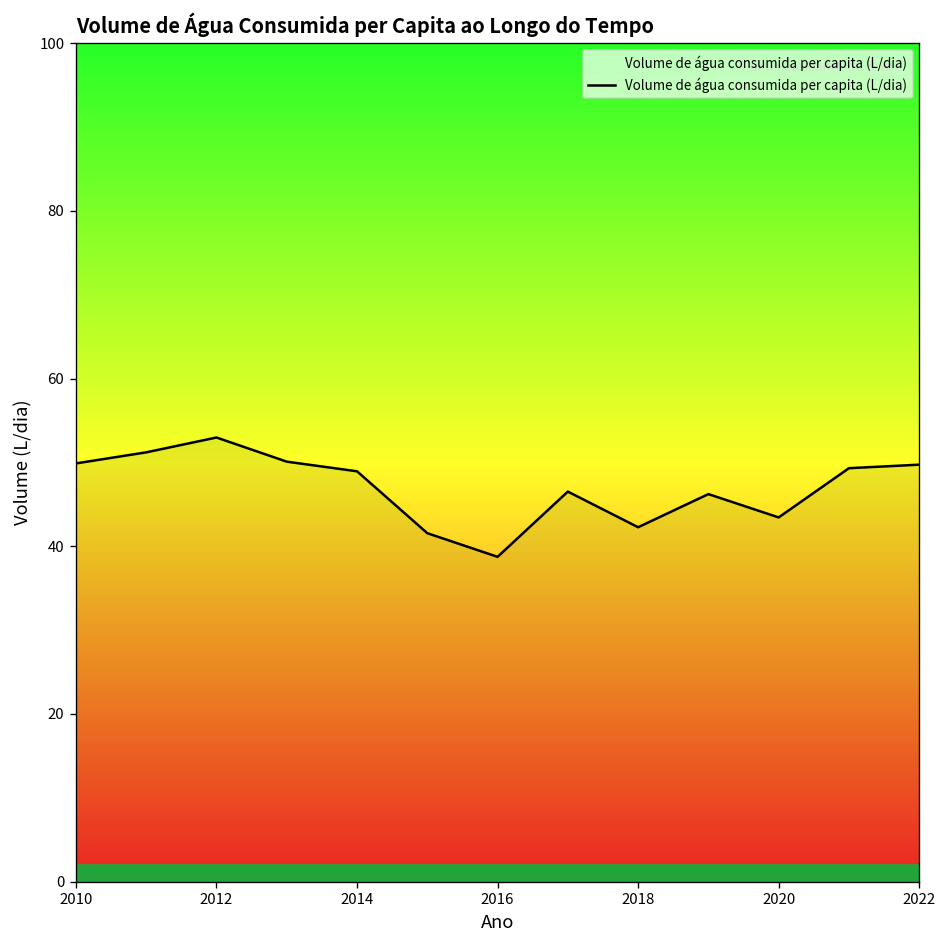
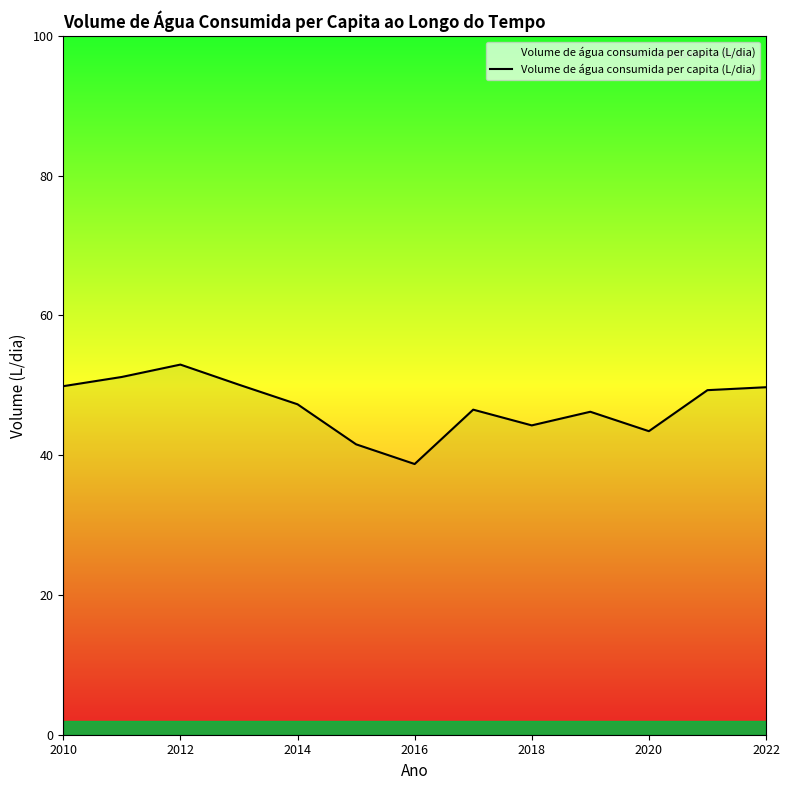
2014: 49 -> 47
2018: 42 -> 44
